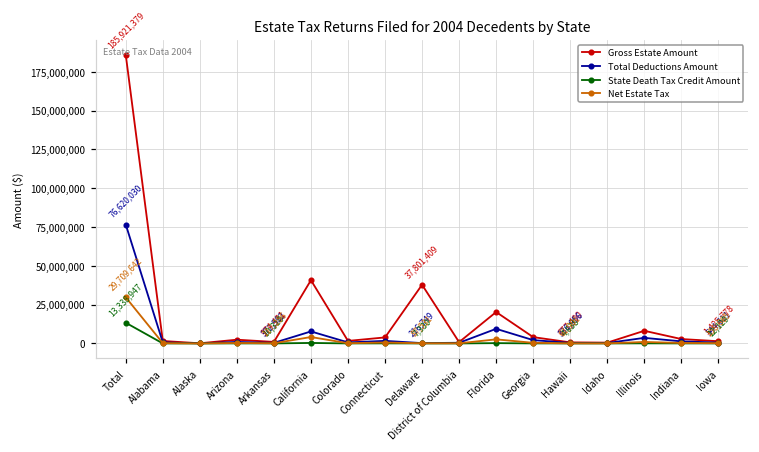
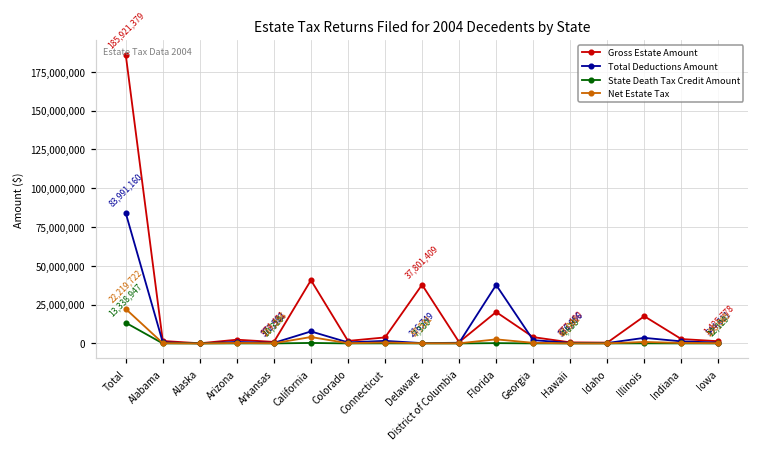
Total Deductions Amount, Total: 76,620,030 -> 83,991,160
Net Estate Tax, Total: 29,709,642 -> 22,219,722
Total Deductions Amount, Florida: 9,000,000 -> 38,000,000
Gross Estate Amount, Illinois: 8,000,000 -> 18,000,000
